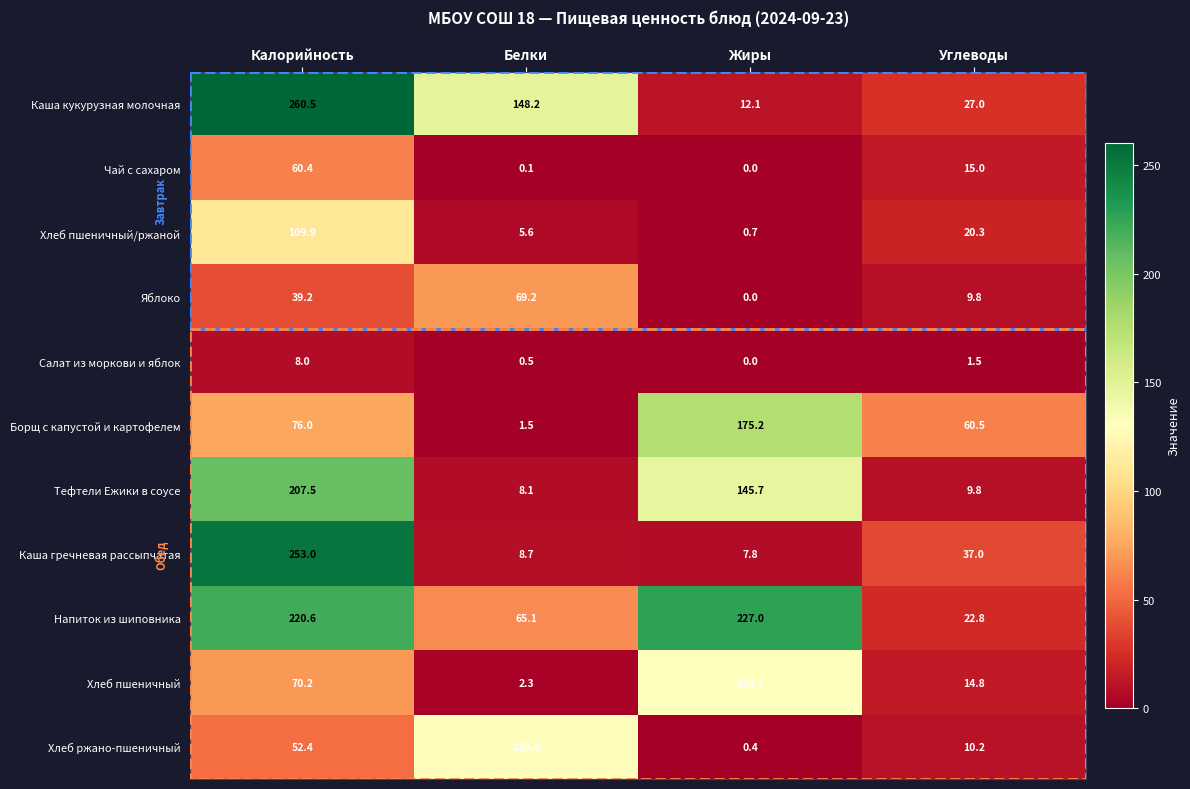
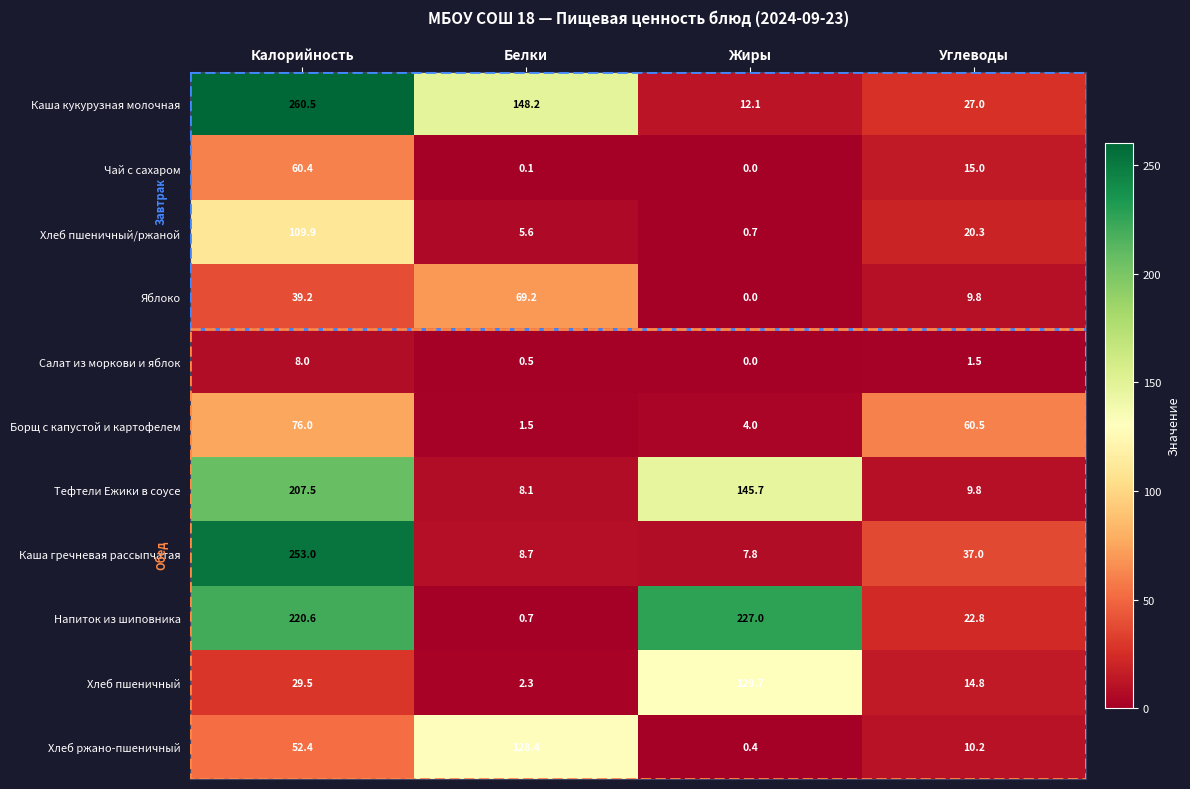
Борщ с капустой и картофелем, Жиры: 175.2 -> 4.0
Напиток из шиповника, Белки: 65.1 -> 0.7
Хлеб пшеничный, Калорийность: 70.2 -> 29.5
